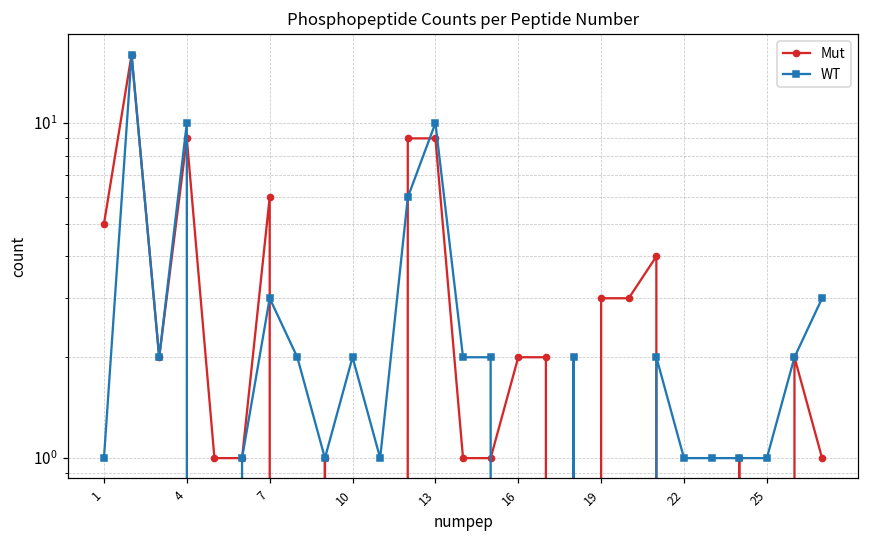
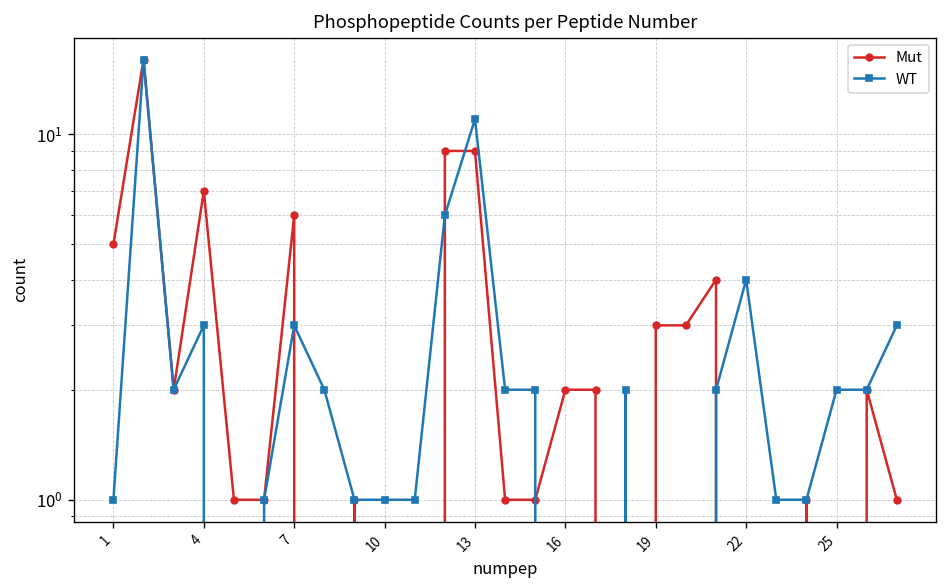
Mut, 4: 9 -> 7
WT, 4: 10 -> 3
WT, 10: 2 -> 1
WT, 13: 10 -> 11
WT, 22: 1 -> 4
WT, 25: 1 -> 2
